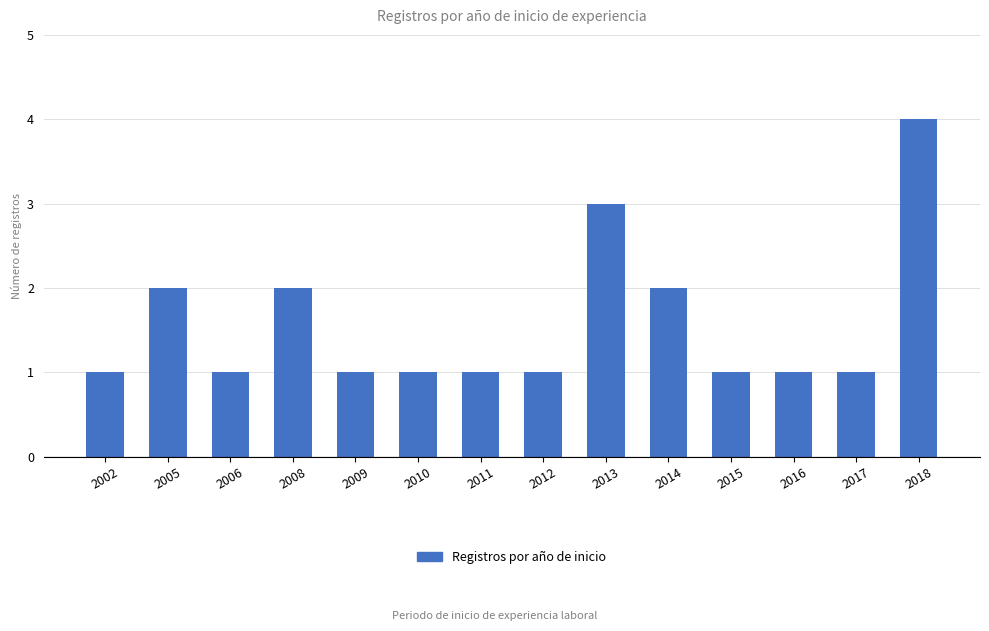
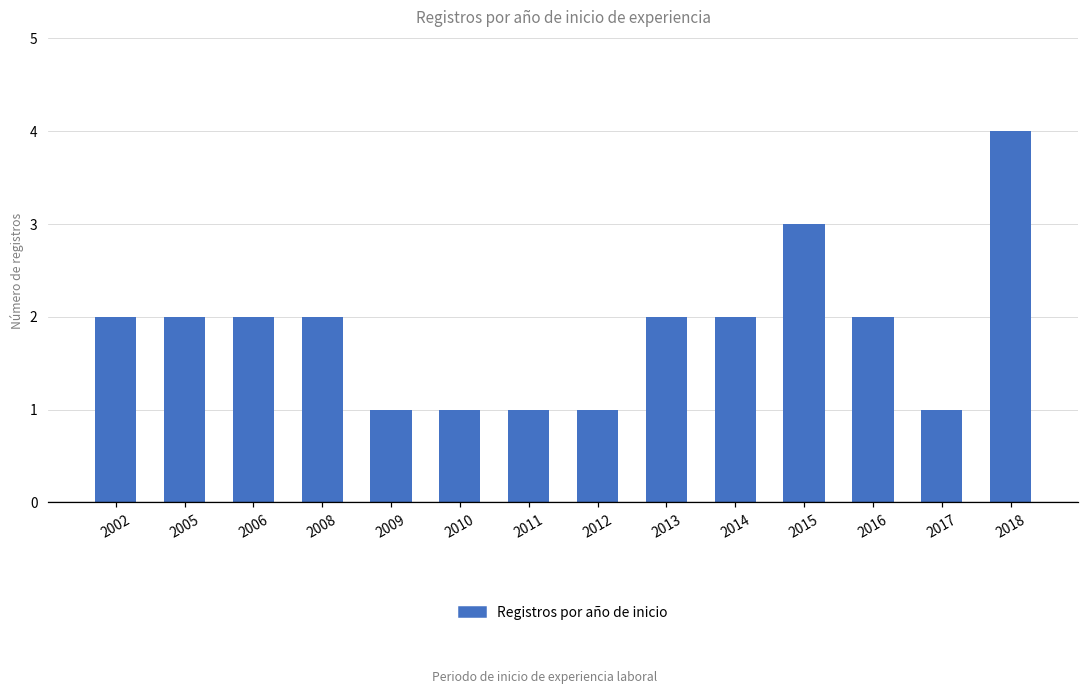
2002: 1 -> 2
2006: 1 -> 2
2013: 3 -> 2
2015: 1 -> 3
2016: 1 -> 2
